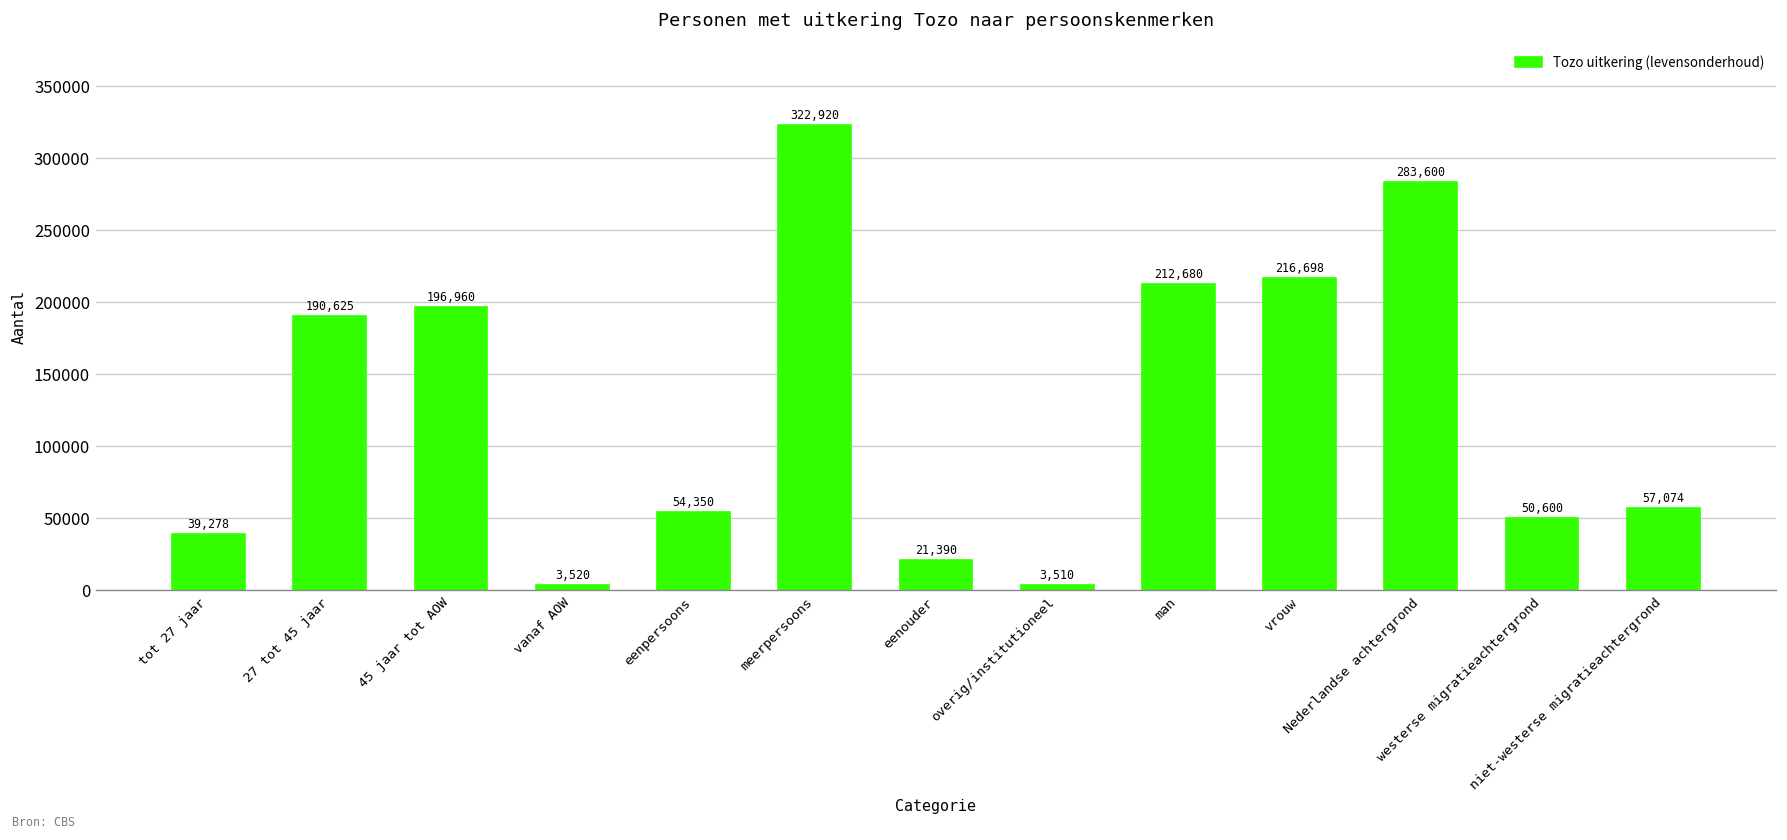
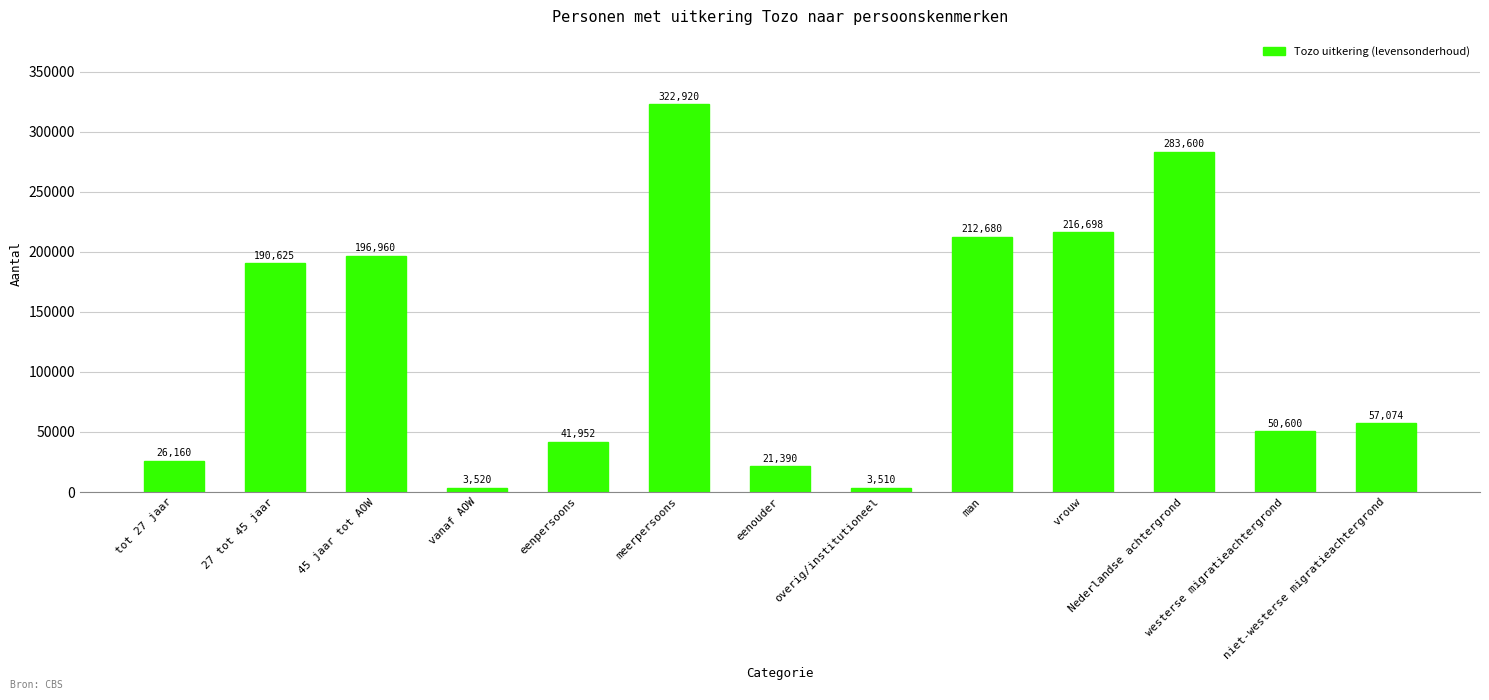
tot 27 jaar: 39,278 -> 26,160
eenpersoons: 54,350 -> 41,952
